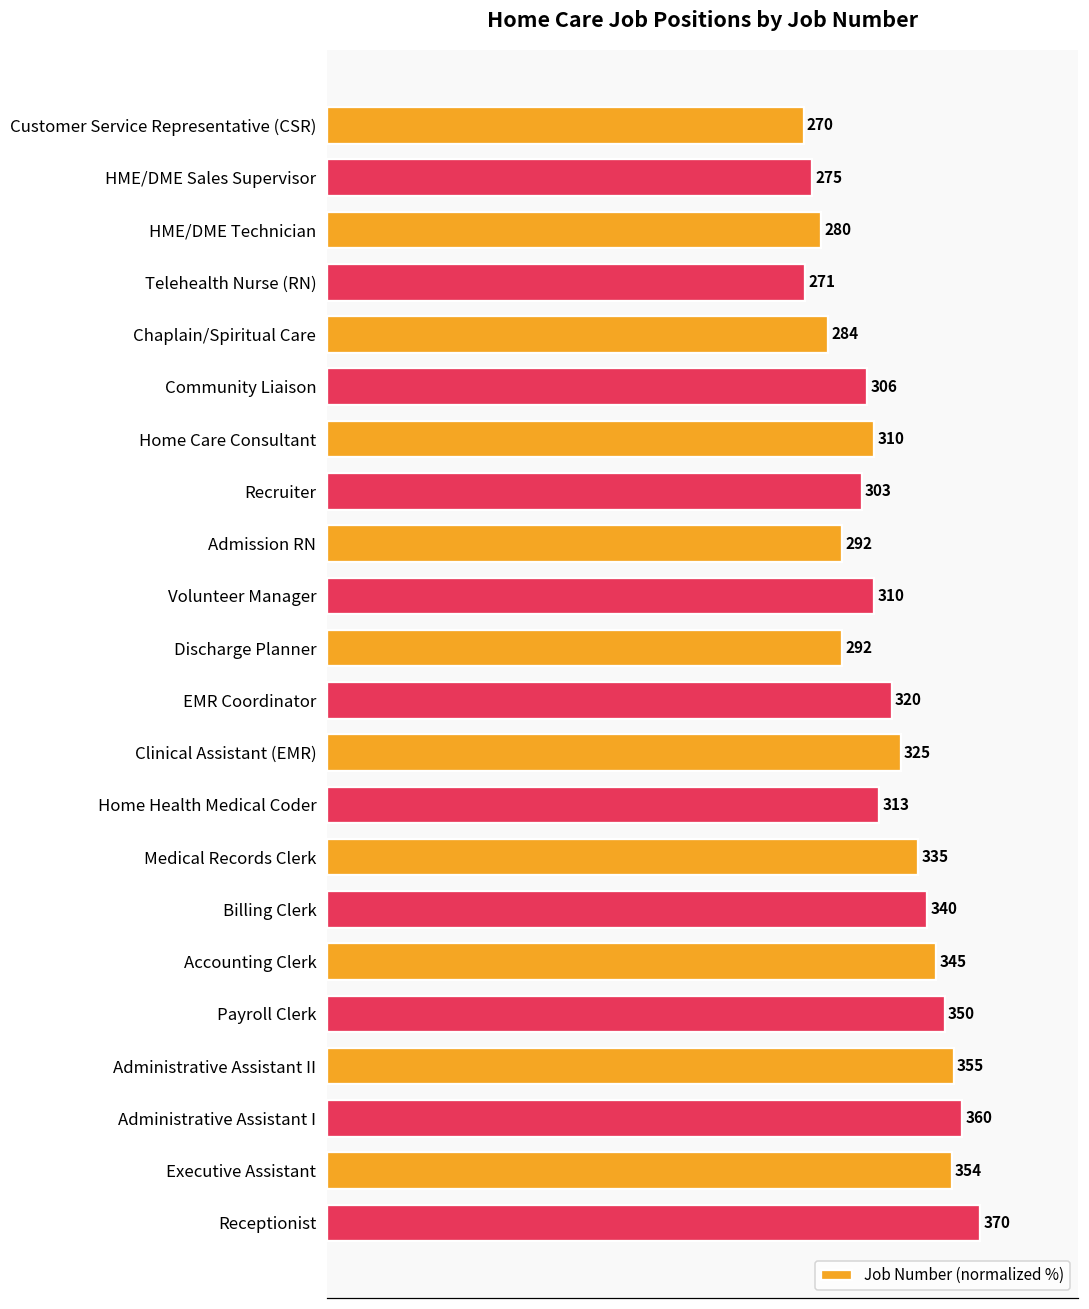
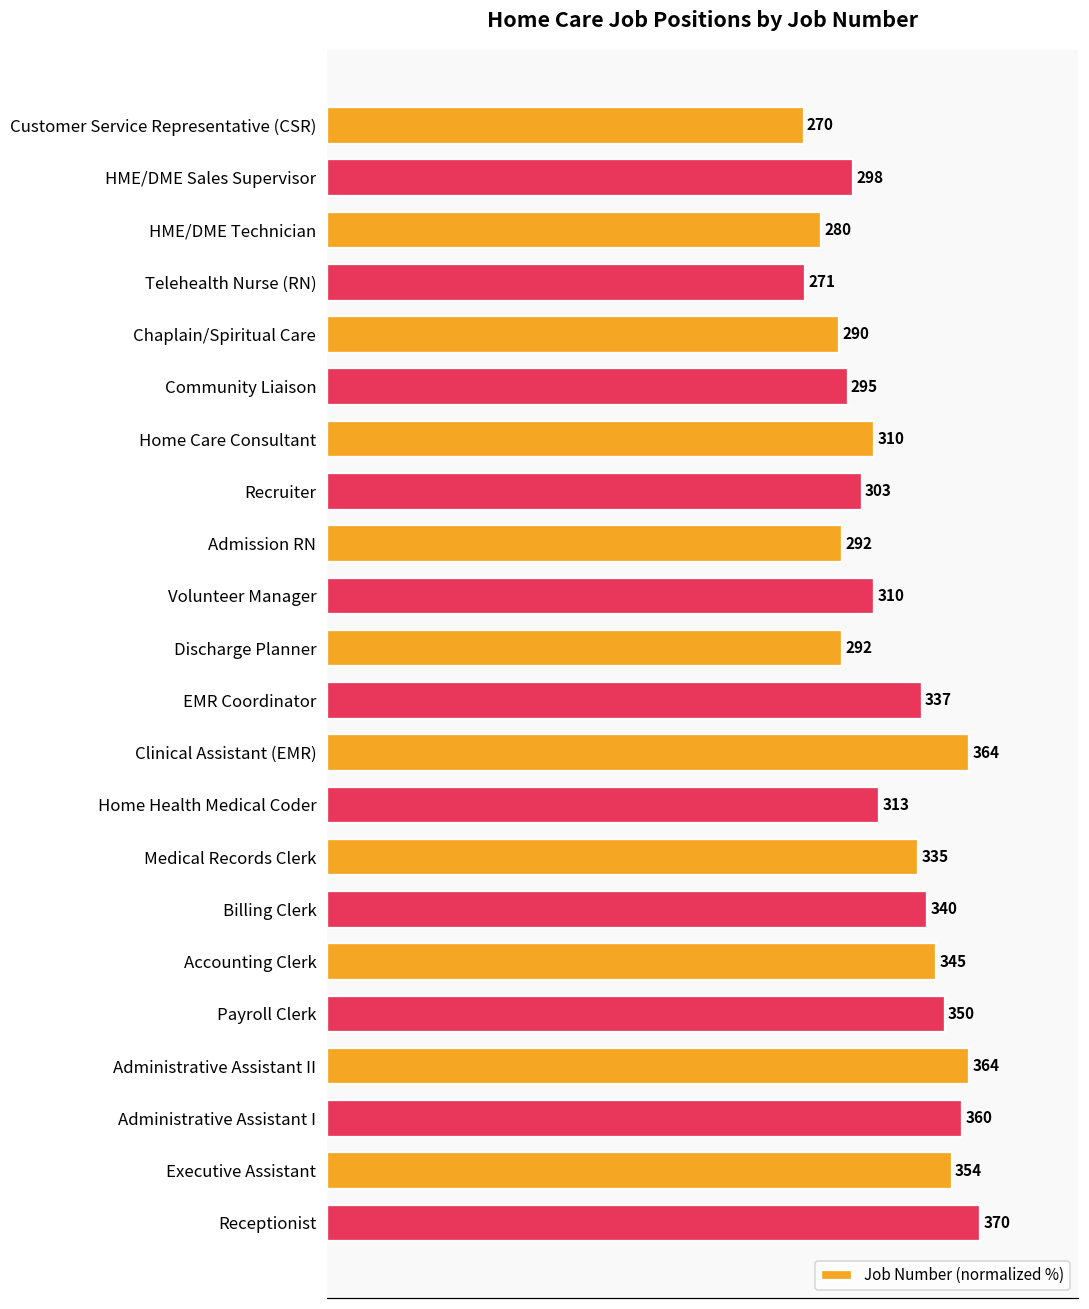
HME/DME Sales Supervisor: 275 -> 298
Chaplain/Spiritual Care: 284 -> 290
Community Liaison: 306 -> 295
EMR Coordinator: 320 -> 337
Clinical Assistant (EMR): 325 -> 364
Administrative Assistant II: 355 -> 364
